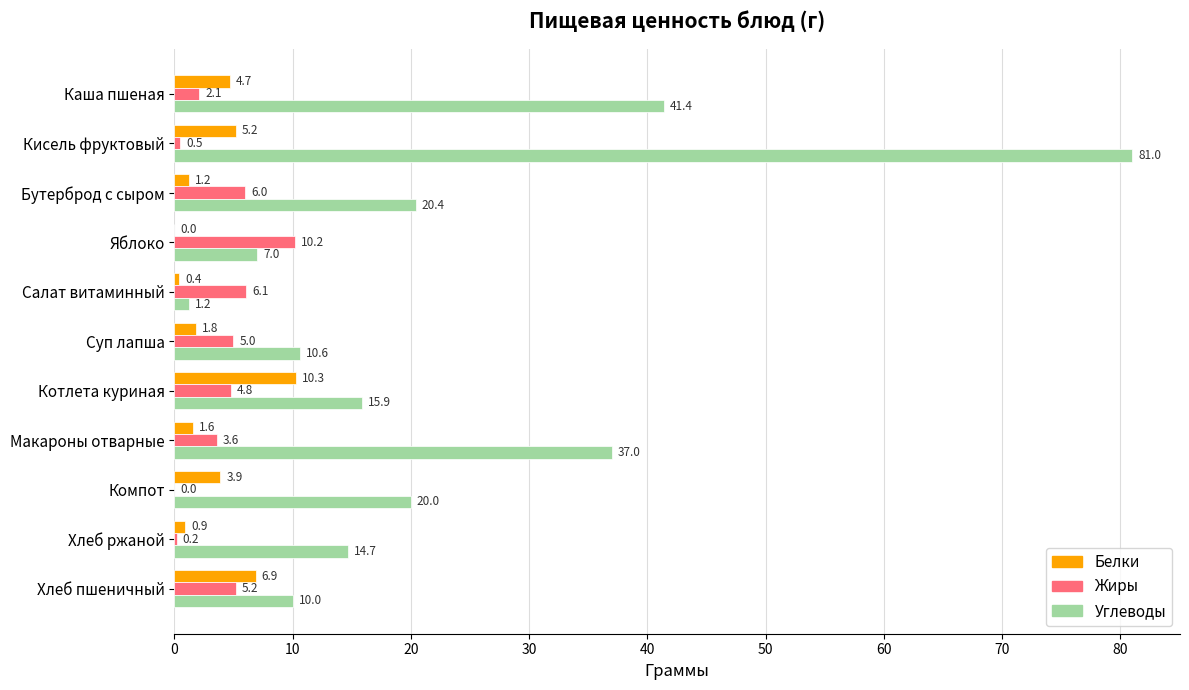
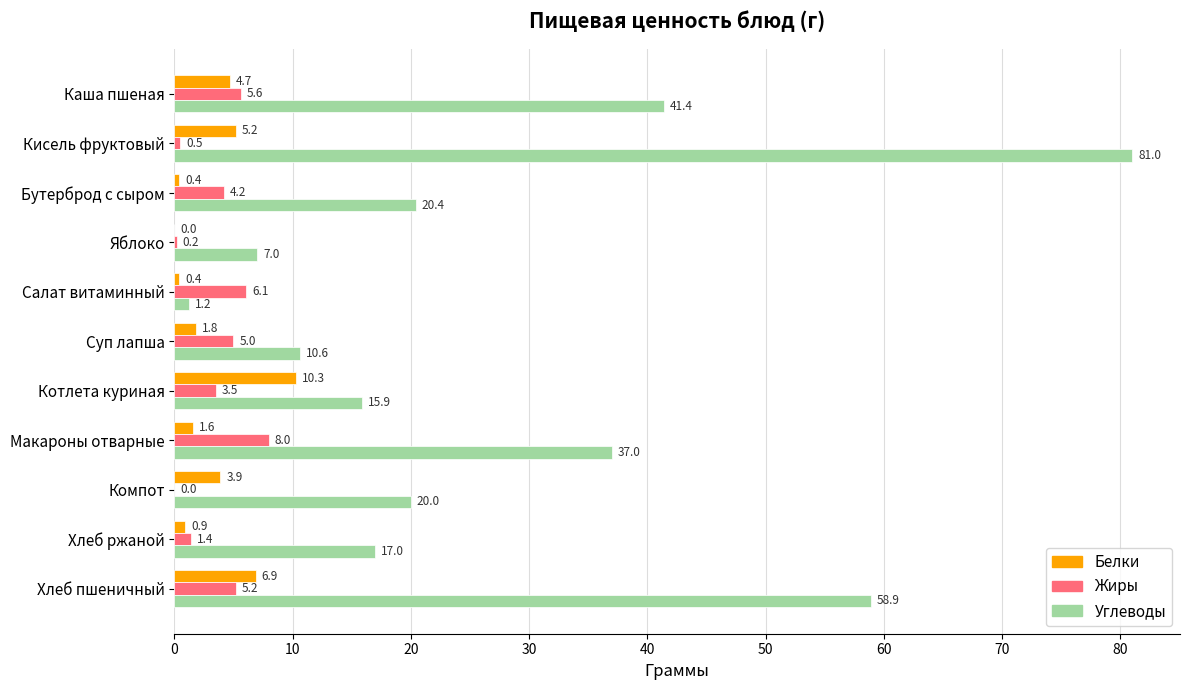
Жиры, Каша пшеная: 2.1 -> 5.6
Белки, Бутерброд с сыром: 1.2 -> 0.4
Жиры, Бутерброд с сыром: 6.0 -> 4.2
Жиры, Яблоко: 10.2 -> 0.2
Жиры, Котлета куриная: 4.8 -> 3.5
Жиры, Макароны отварные: 3.6 -> 8.0
Жиры, Хлеб ржаной: 0.2 -> 1.4
Углеводы, Хлеб ржаной: 14.7 -> 17.0
Углеводы, Хлеб пшеничный: 10.0 -> 58.9
